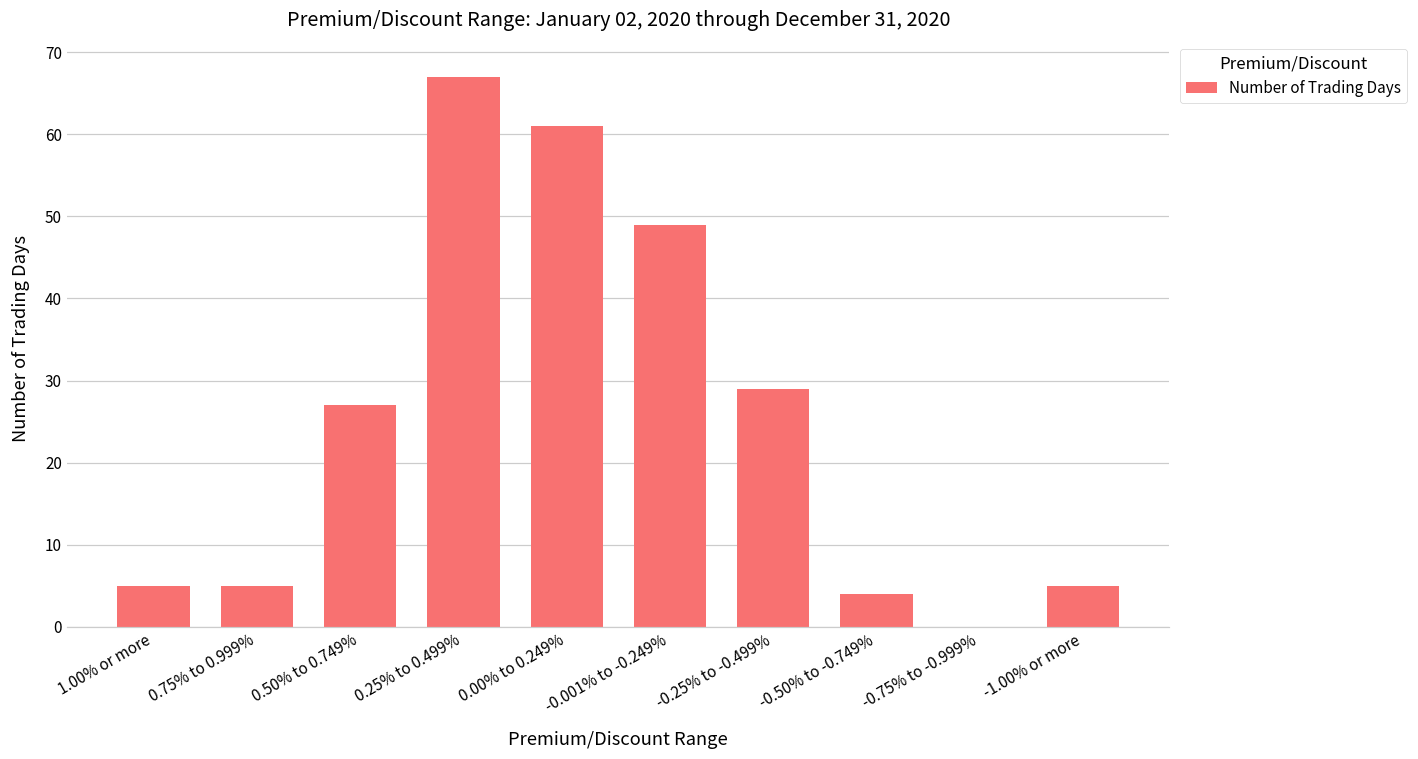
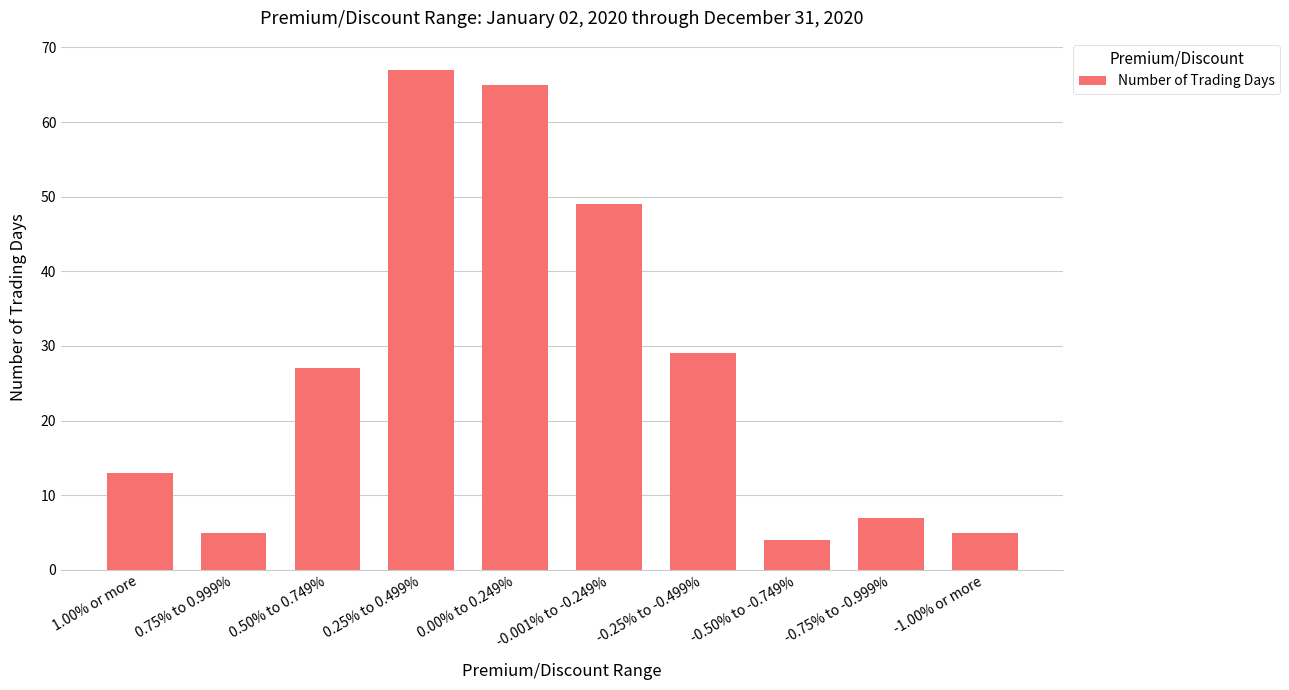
1.00% or more: 5 -> 13
0.00% to 0.249%: 61 -> 65
-0.75% to -0.999%: 0 -> 7
